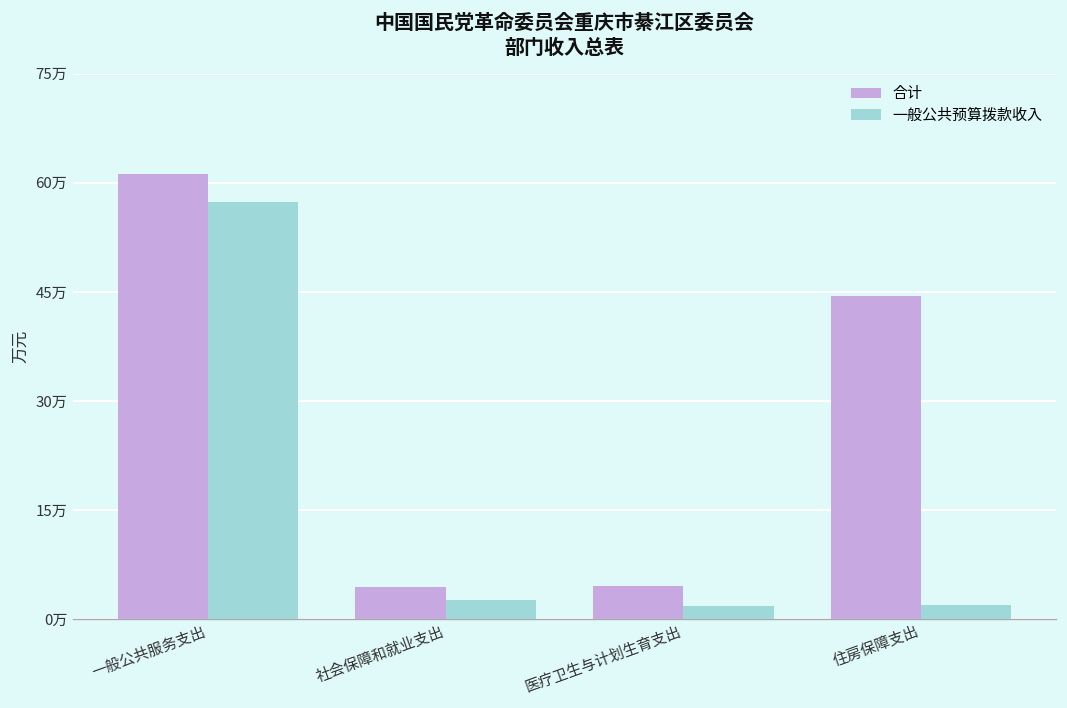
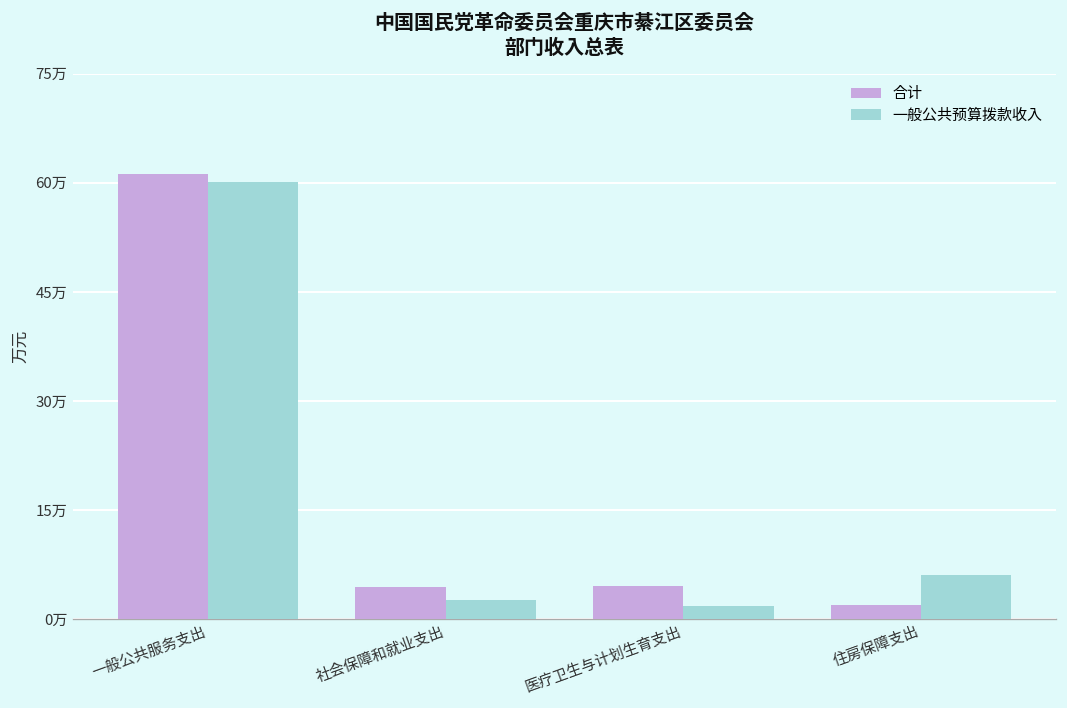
一般公共预算拨款收入, 一般公共服务支出: 57万 -> 60万
合计, 住房保障支出: 44万 -> 2万
一般公共预算拨款收入, 住房保障支出: 2万 -> 6万
